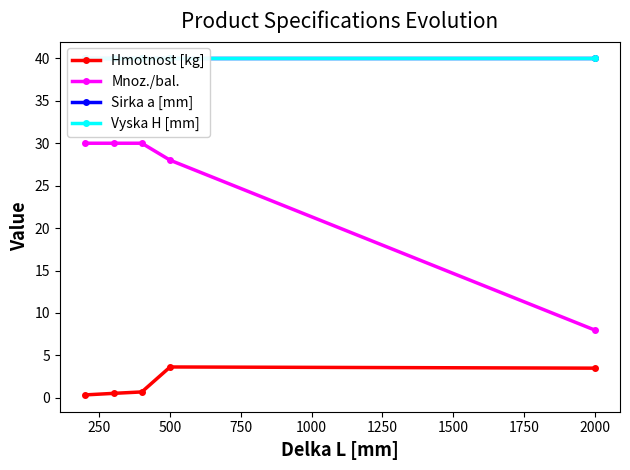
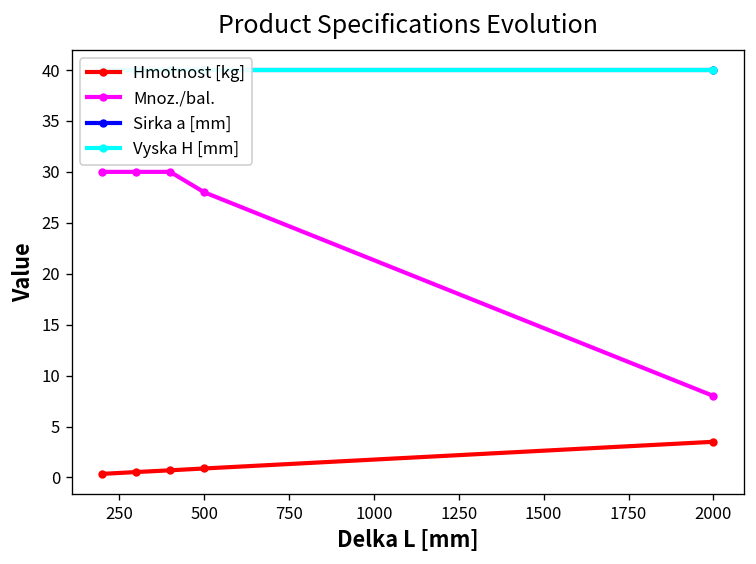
Hmotnost [kg], 500: 4 -> 1
